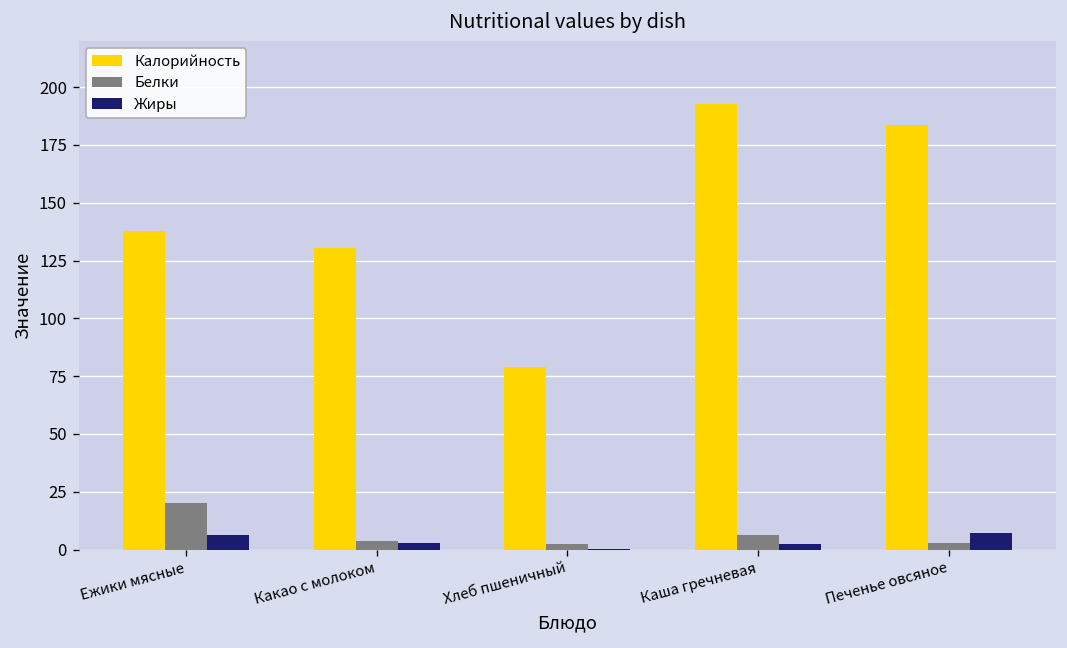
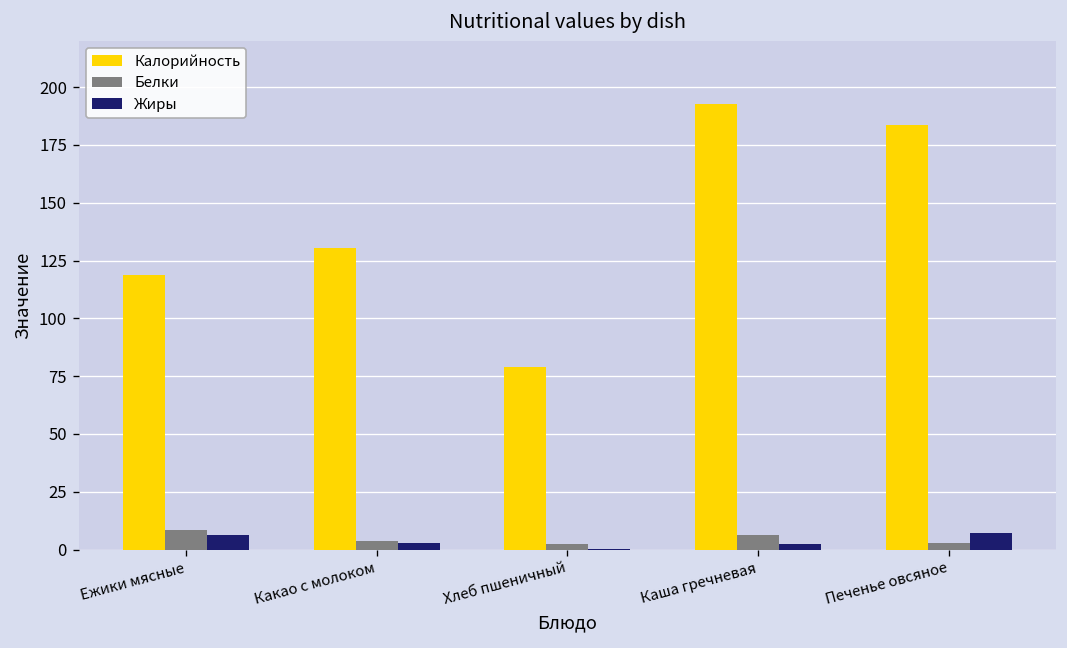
Калорийность, Ежики мясные: 138 -> 119
Белки, Ежики мясные: 20 -> 8
